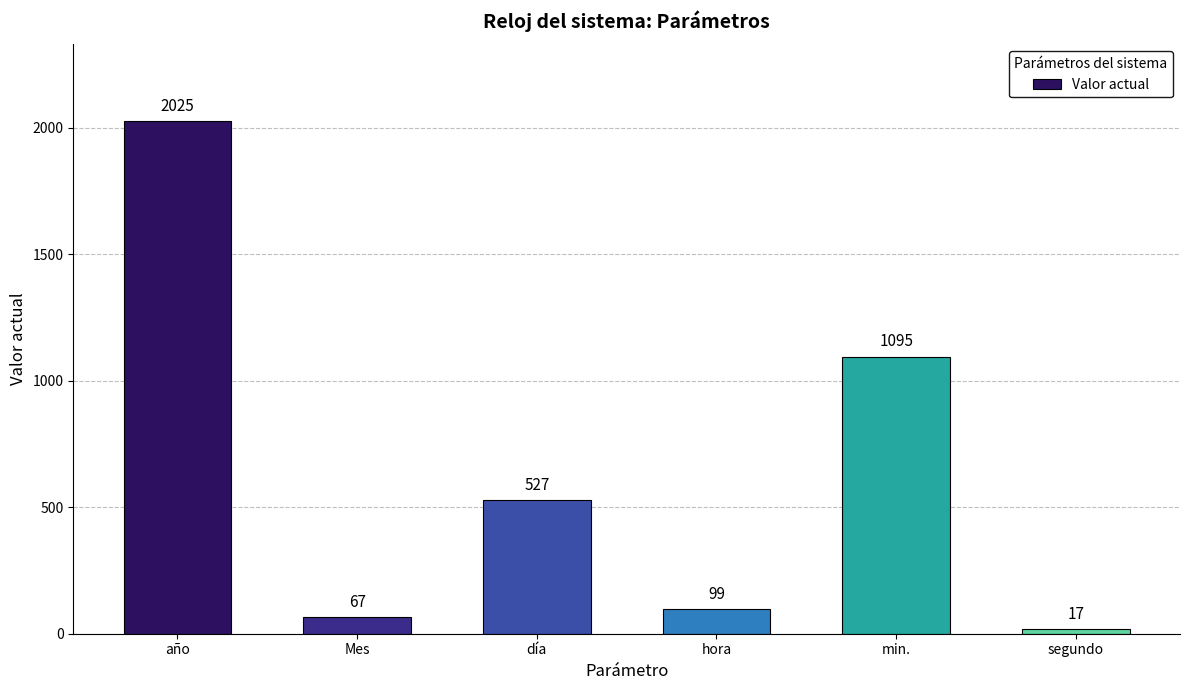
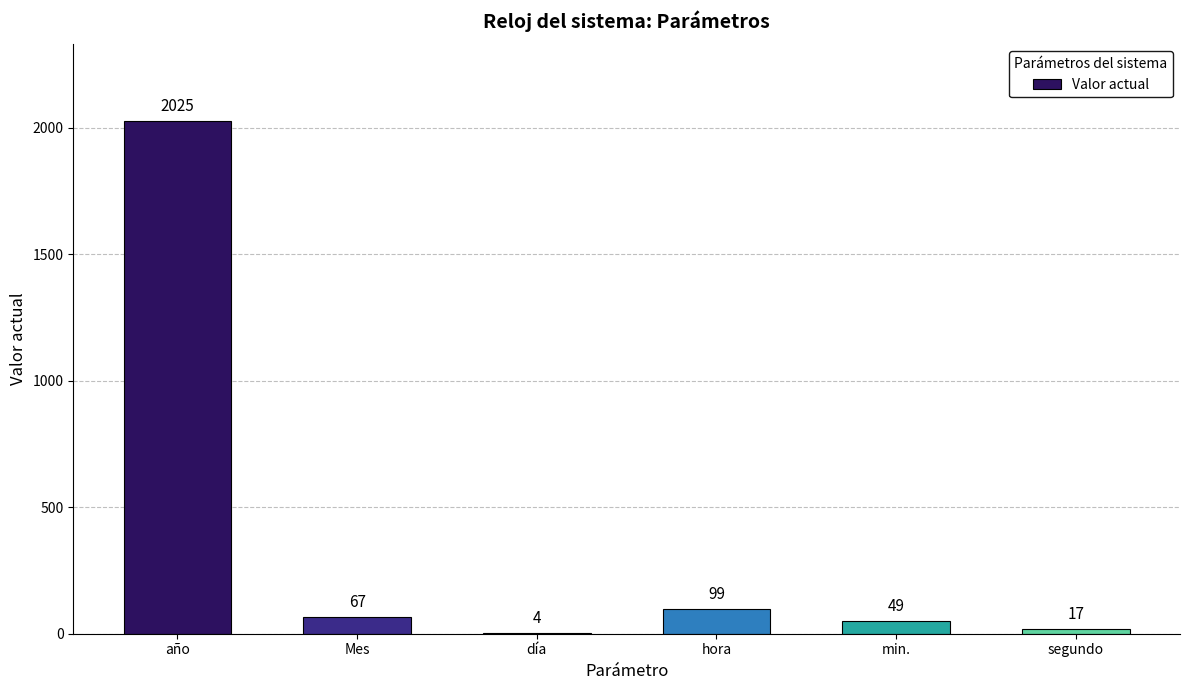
día: 527 -> 4
min.: 1095 -> 49
